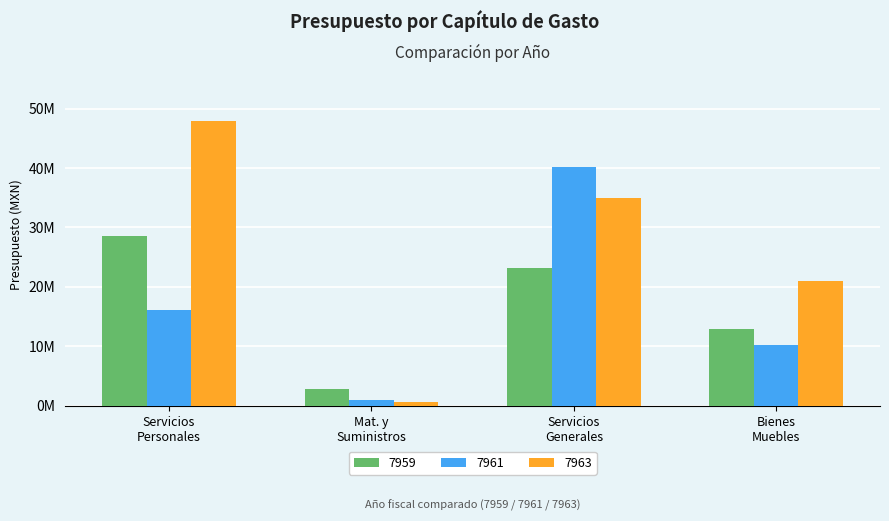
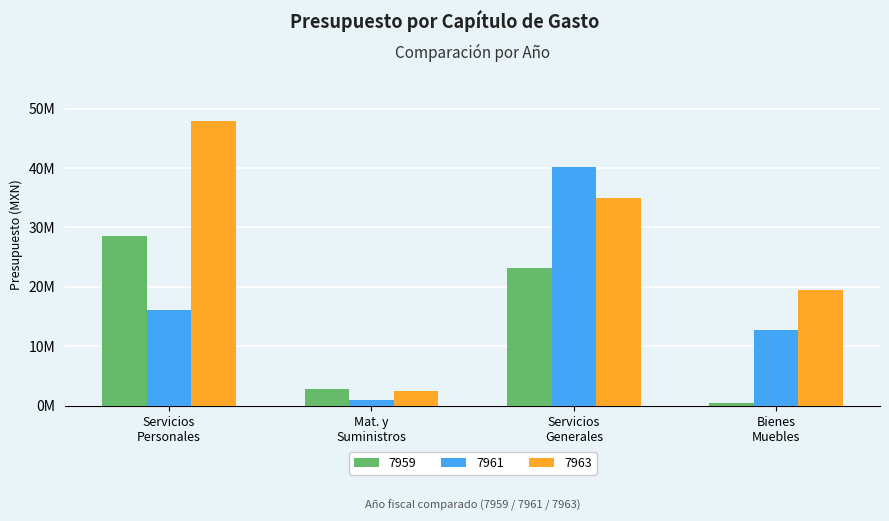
7963, Mat. y Suministros: 1000000 -> 2000000
7959, Bienes Muebles: 13000000 -> 0
7961, Bienes Muebles: 10000000 -> 13000000
7963, Bienes Muebles: 21000000 -> 20000000
